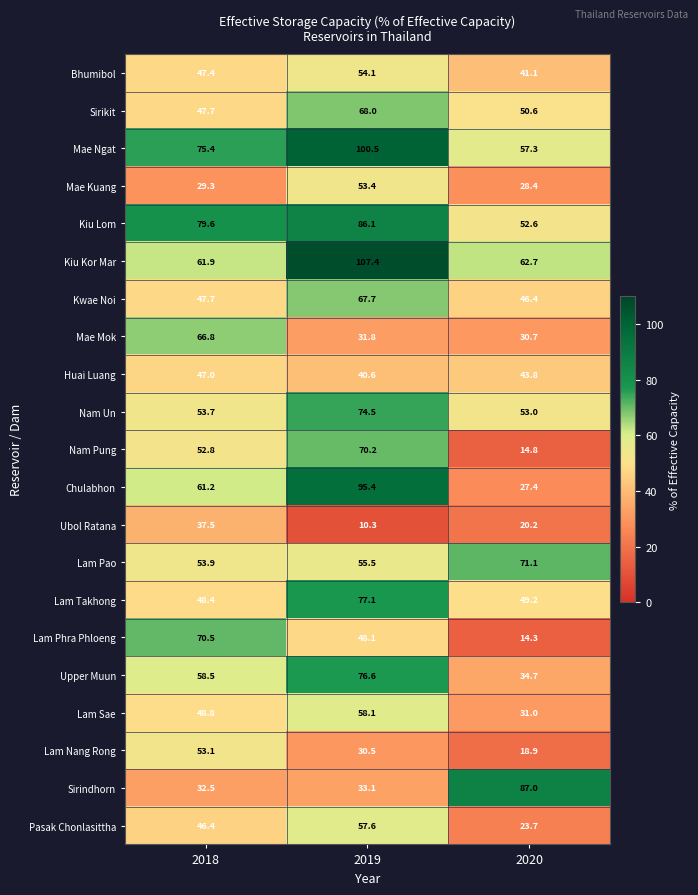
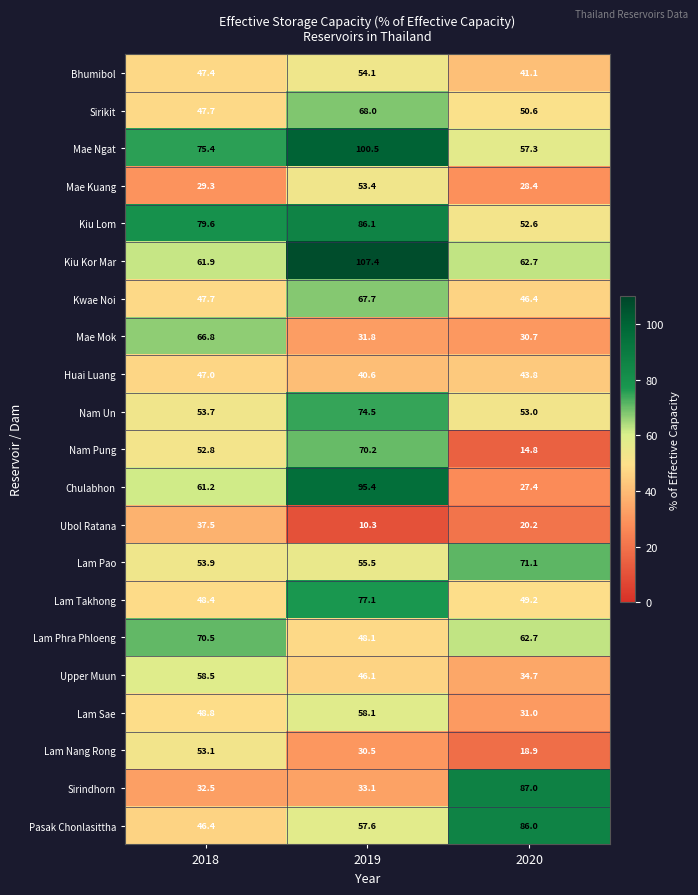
Lam Phra Phloeng, 2020: 14.3 -> 62.7
Upper Muun, 2019: 76.6 -> 46.1
Pasak Chonlasittha, 2020: 23.7 -> 86.0
